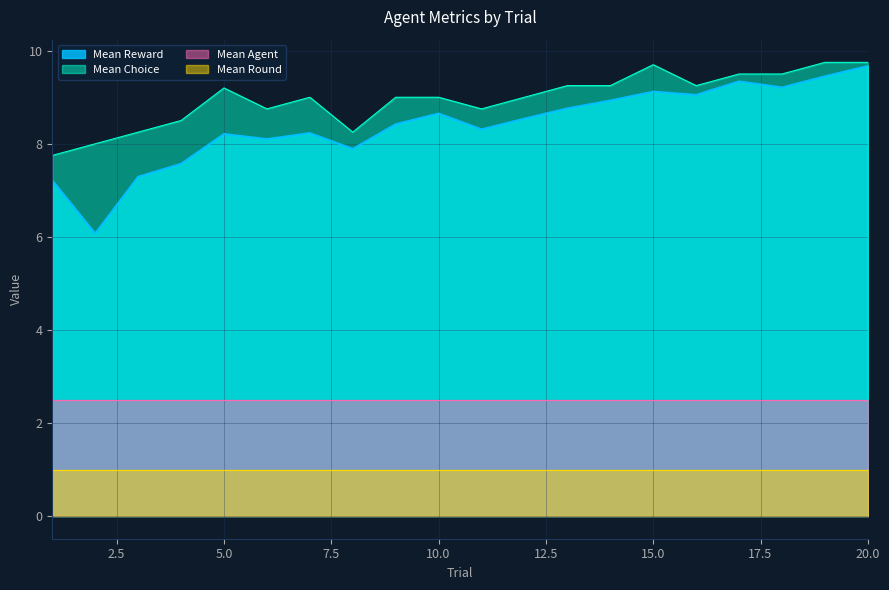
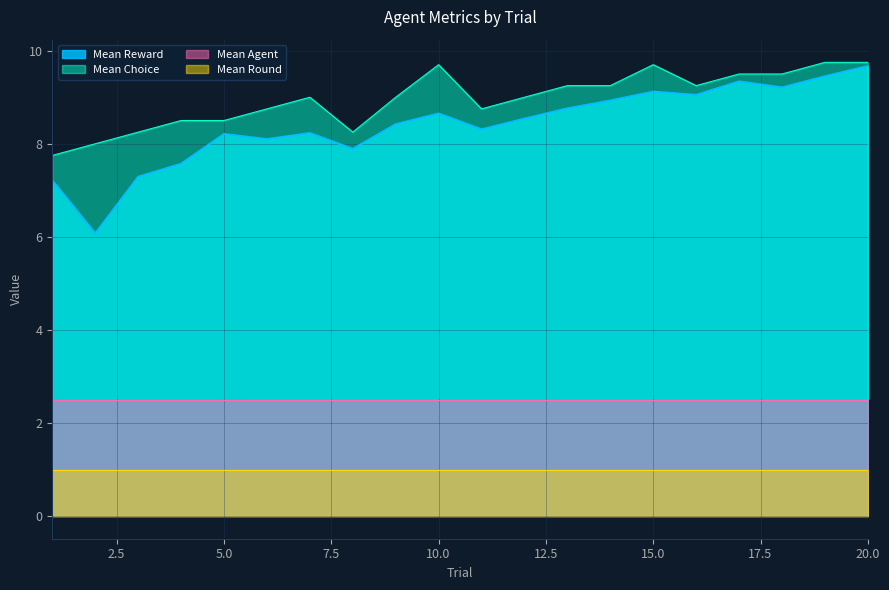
Mean Choice, 5.0: 9.2 -> 8.5
Mean Choice, 10.0: 9.0 -> 9.7
